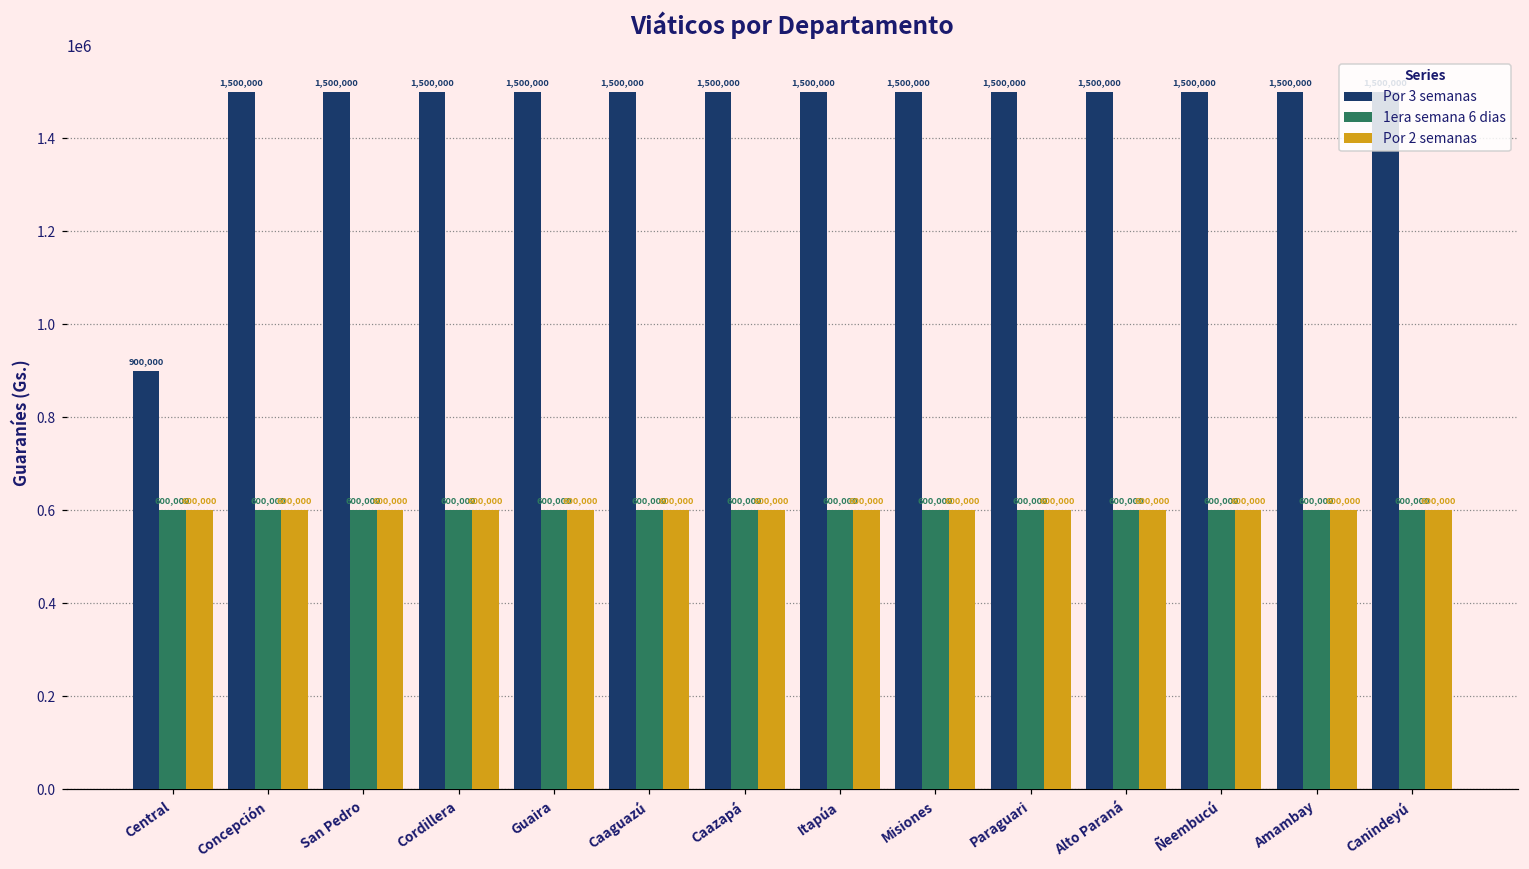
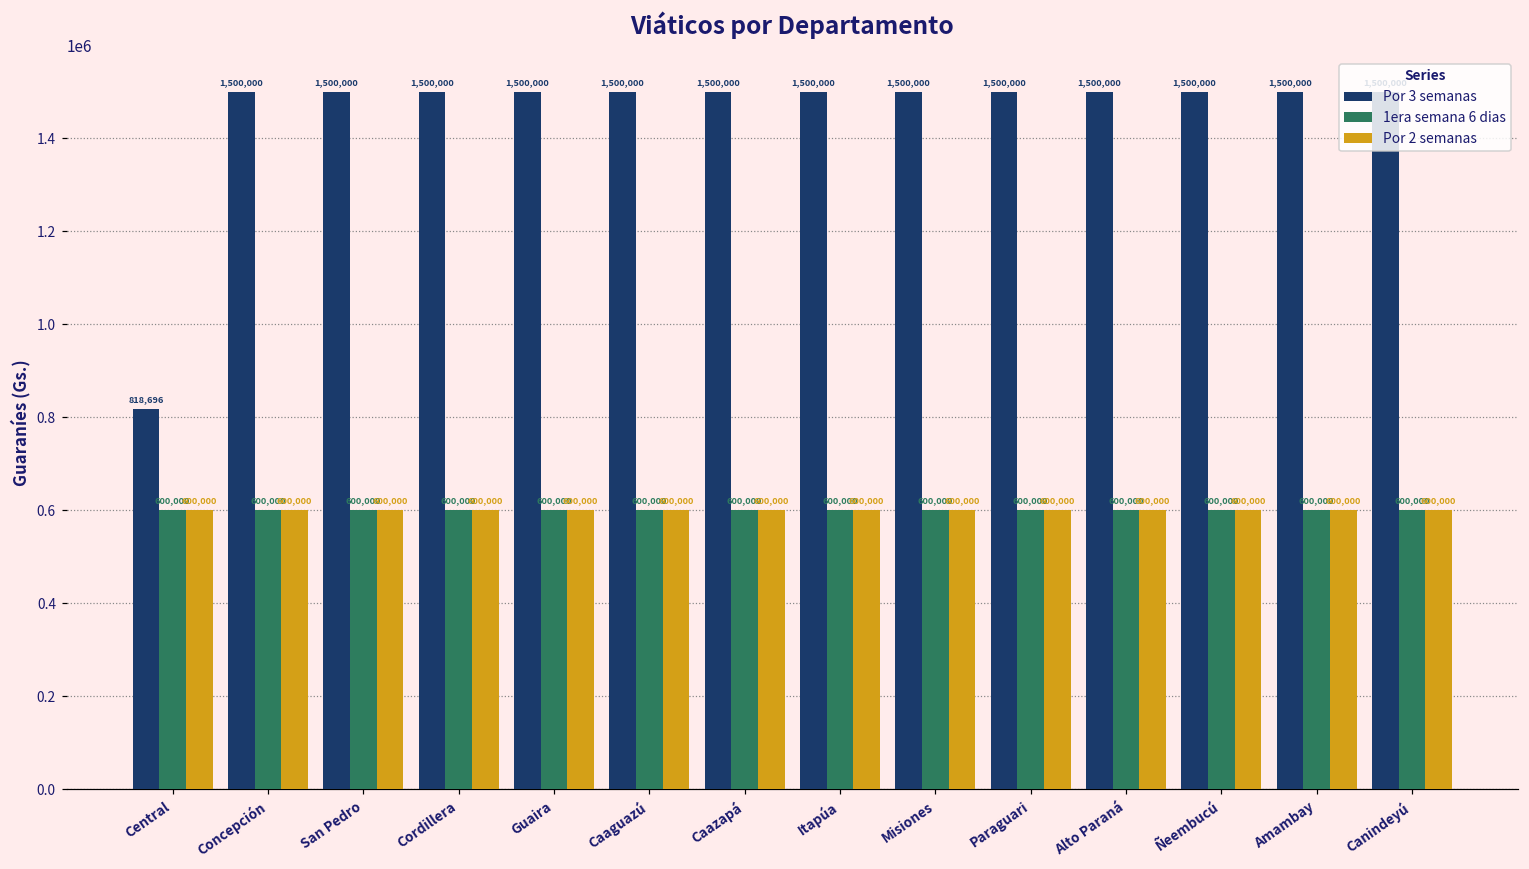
Por 3 semanas, Central: 900,000 -> 818,696
